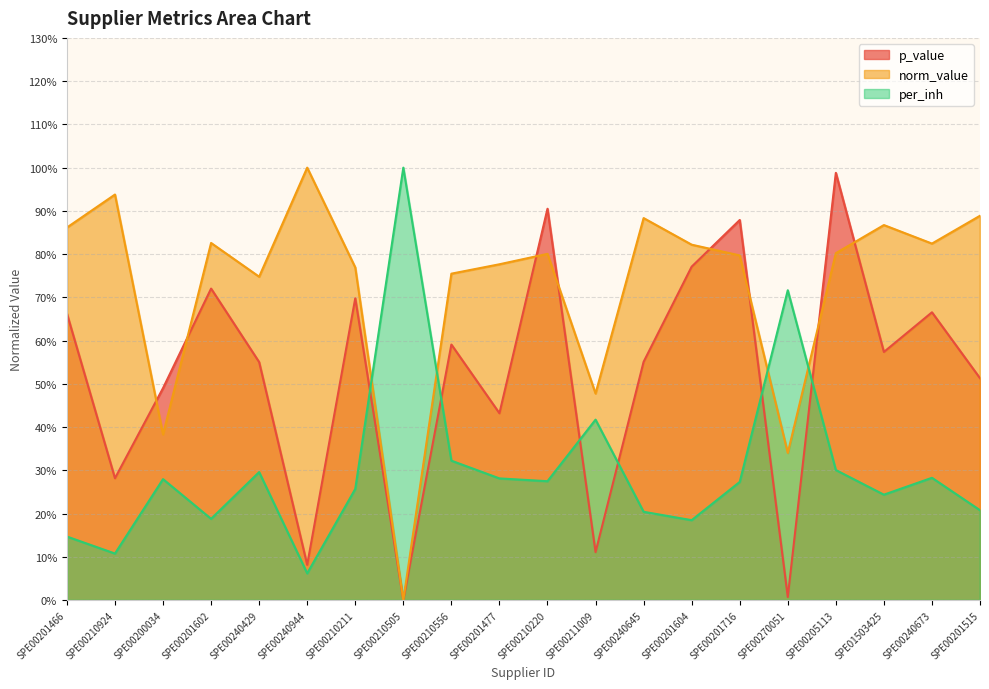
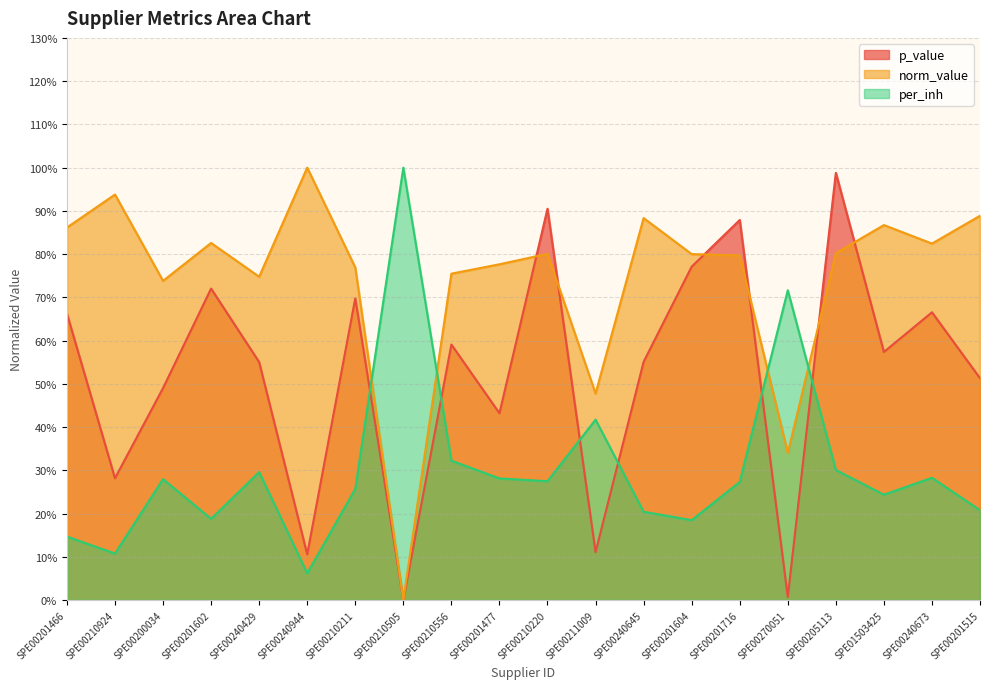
norm_value, SPE00200034: 38% -> 74%
p_value, SPE00240944: 8% -> 11%
norm_value, SPE00201604: 82% -> 80%
